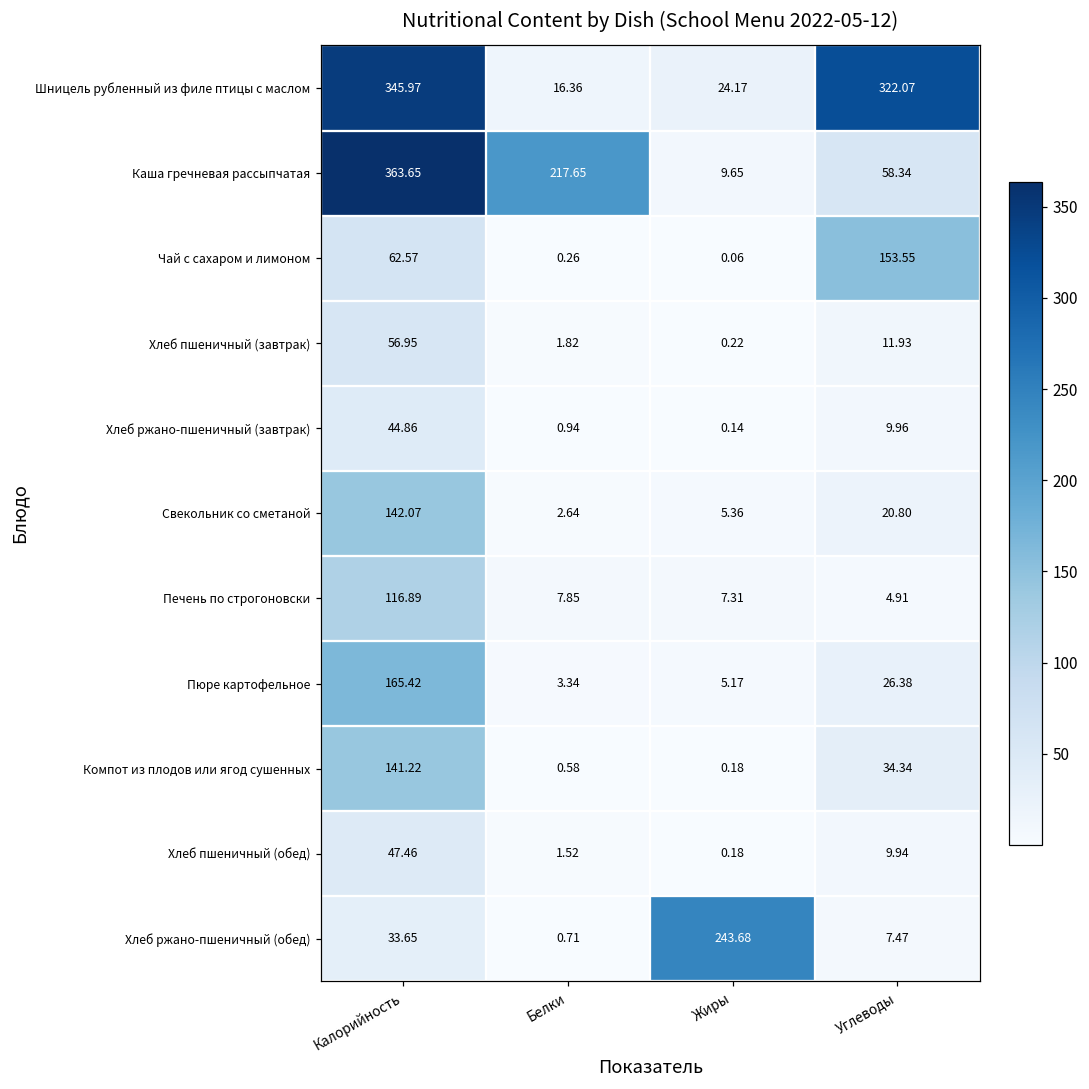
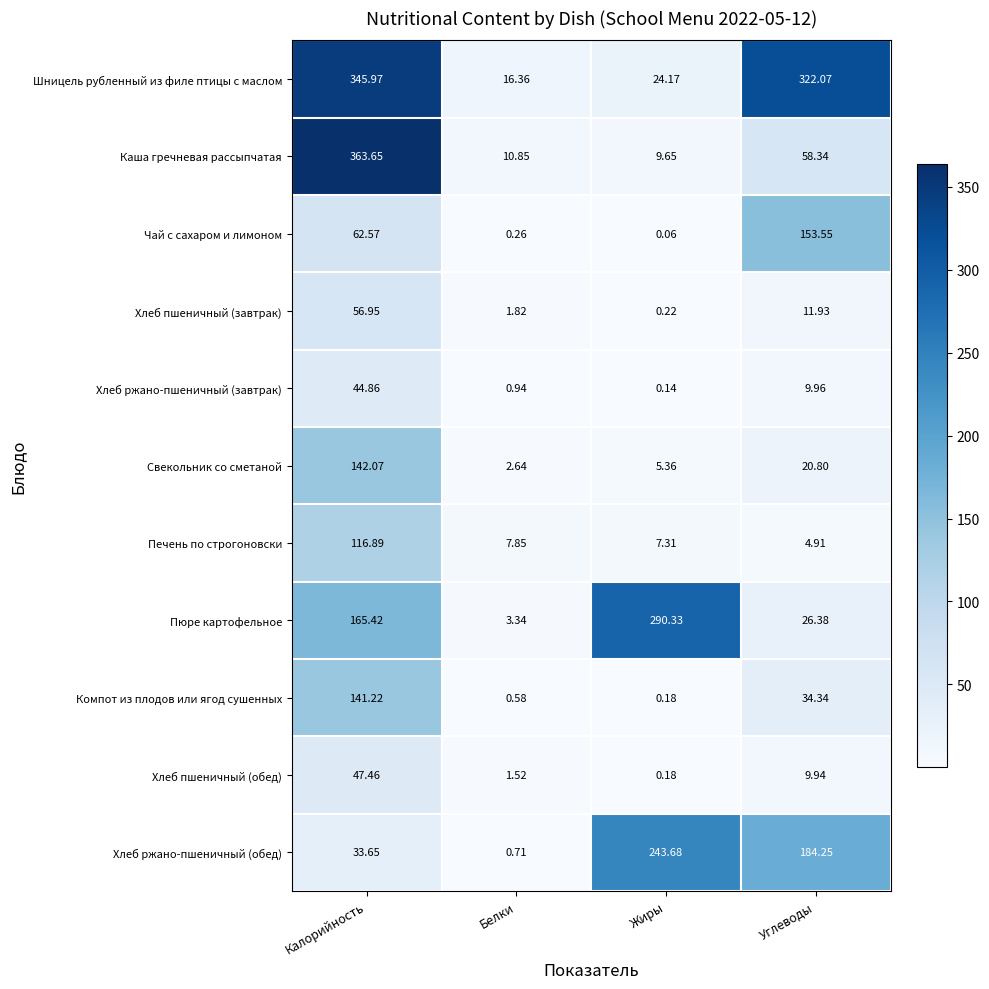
Каша гречневая рассыпчатая, Белки: 217.65 -> 10.85
Пюре картофельное, Жиры: 5.17 -> 290.33
Хлеб ржано-пшеничный (обед), Углеводы: 7.47 -> 184.25
